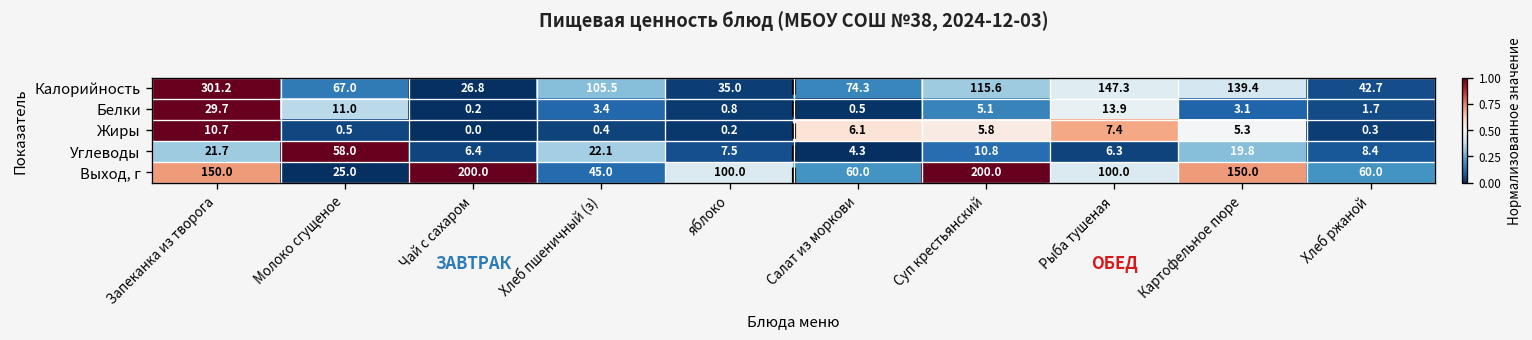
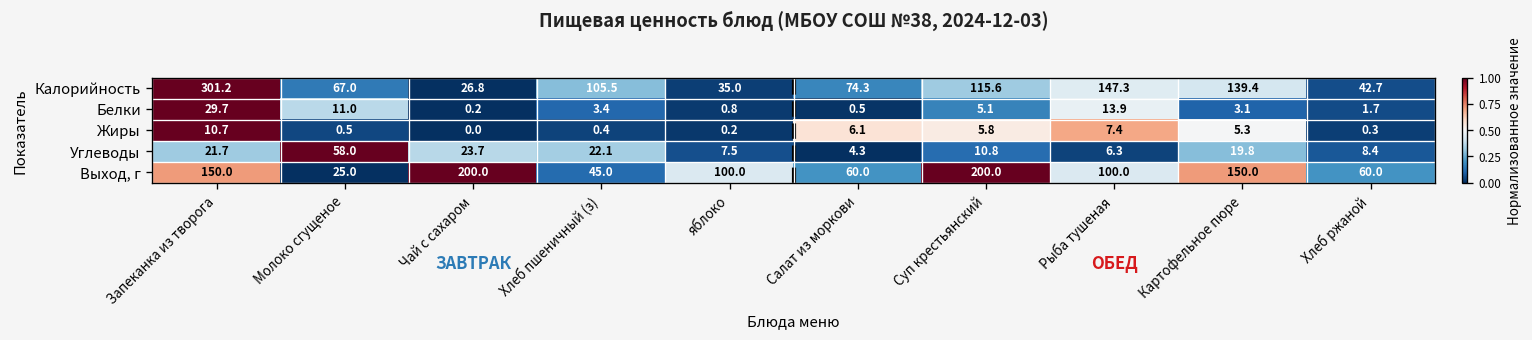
Углеводы, Чай с сахаром: 6.4 -> 23.7
